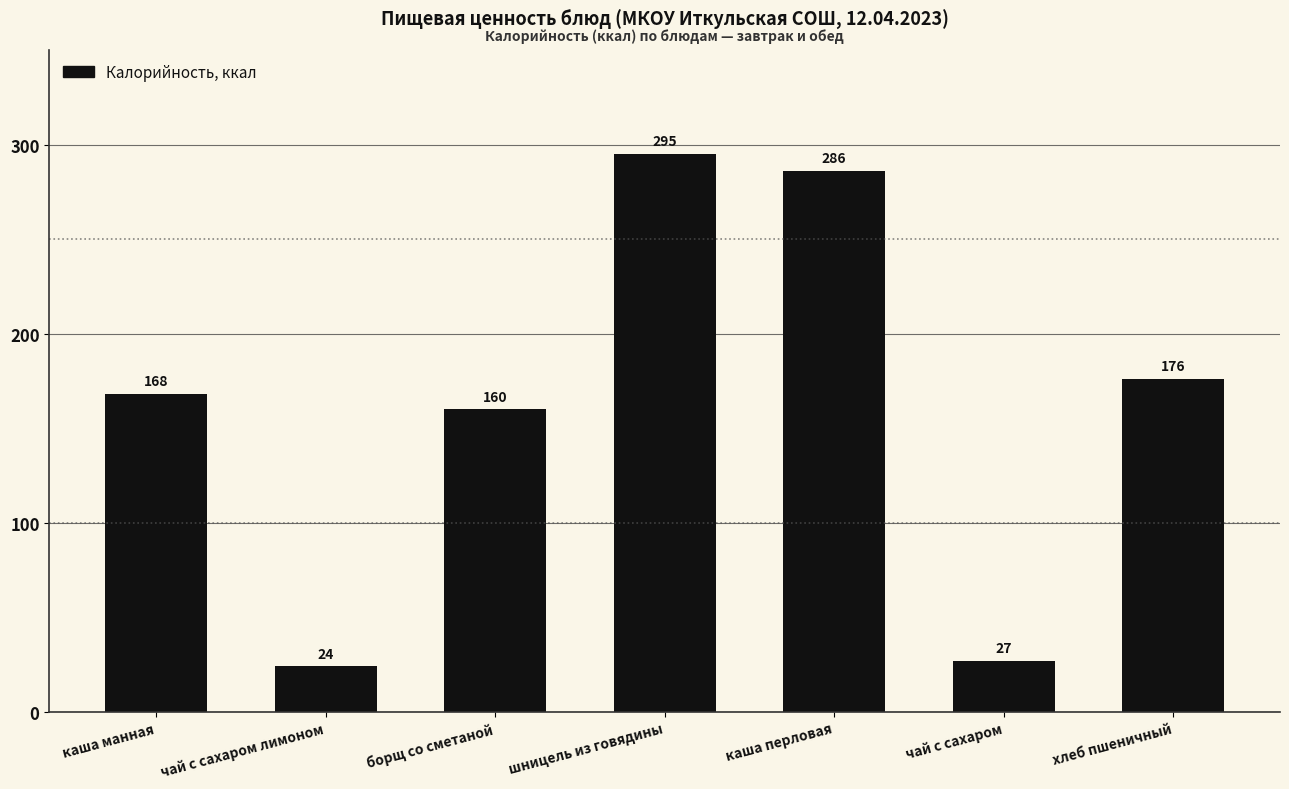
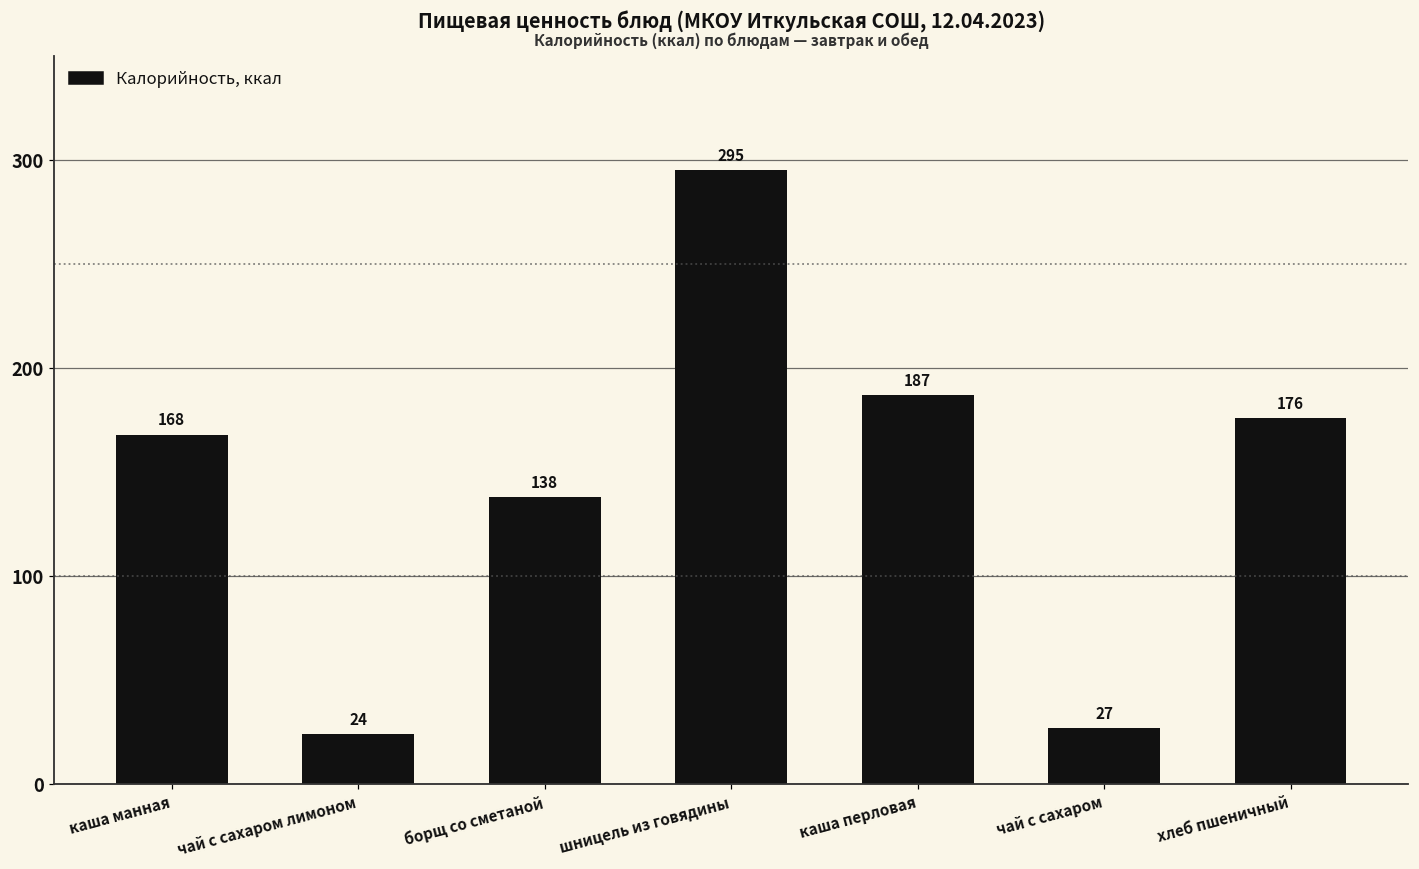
борщ со сметаной: 160 -> 138
каша перловая: 286 -> 187
